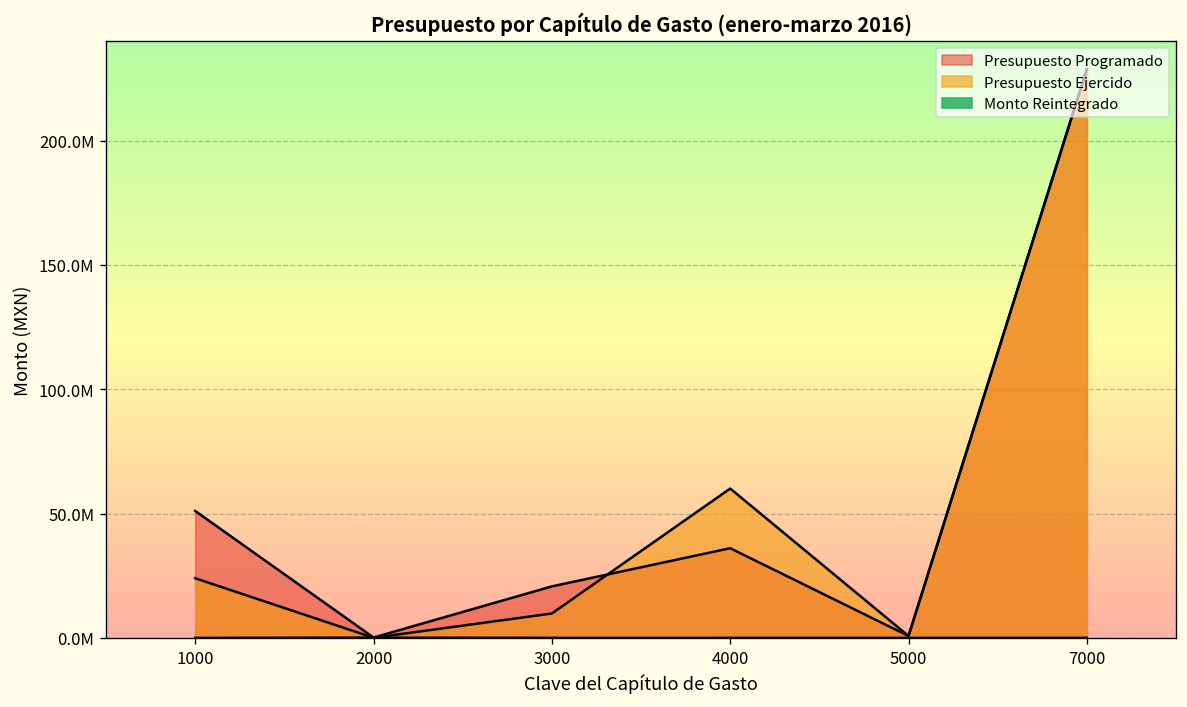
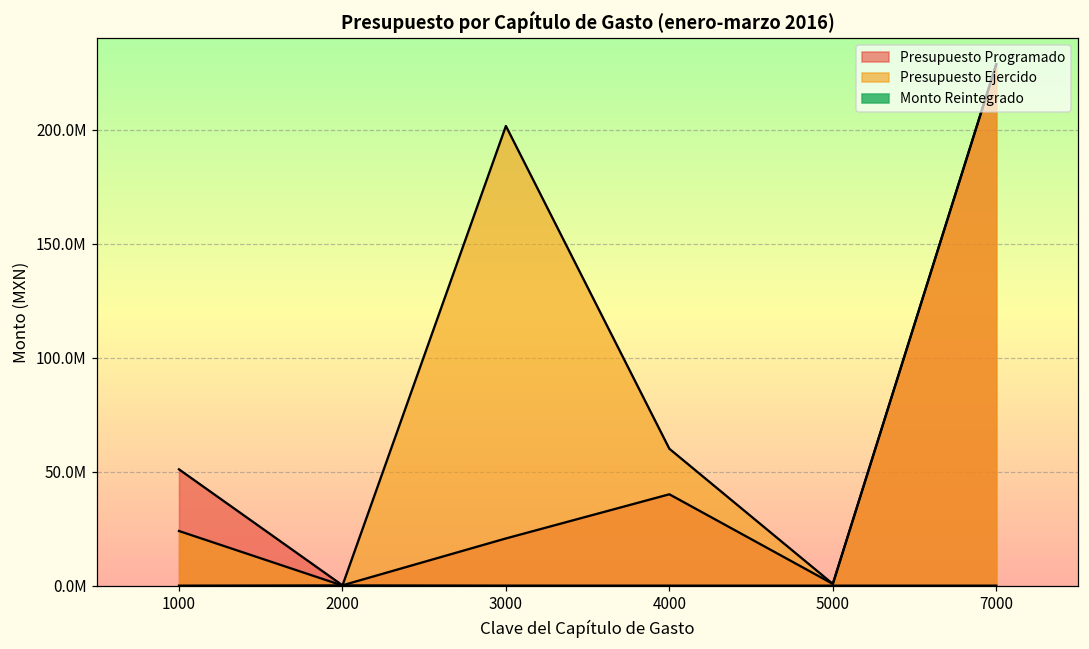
Presupuesto Ejercido, 3000: 10000000 -> 202000000
Presupuesto Programado, 4000: 36000000 -> 40000000
